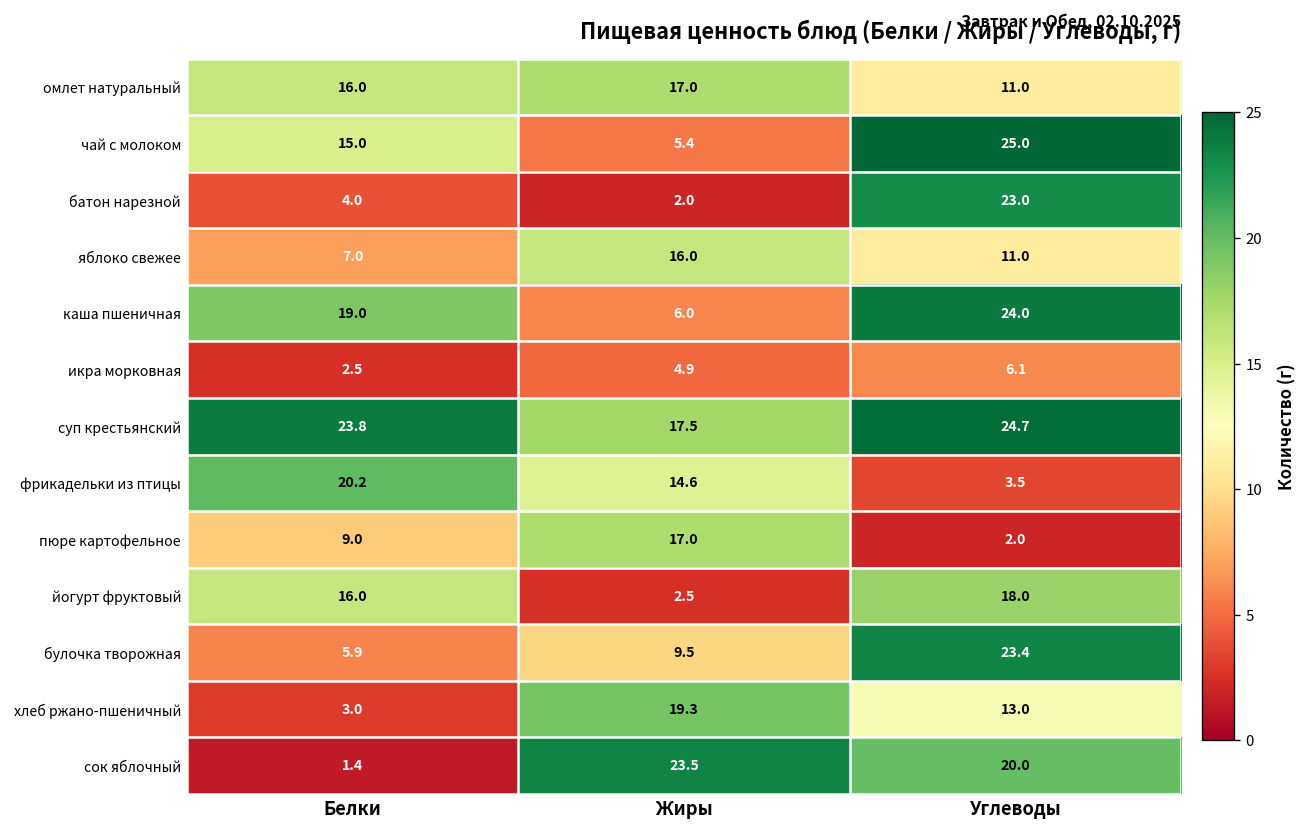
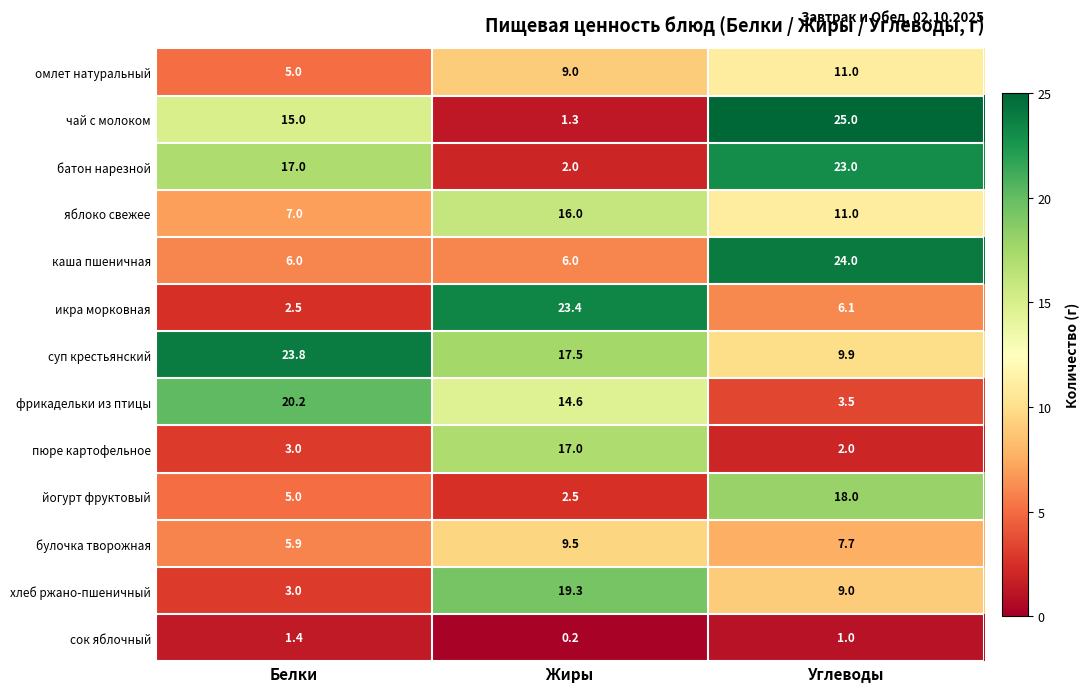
омлет натуральный, Белки: 16.0 -> 5.0
омлет натуральный, Жиры: 17.0 -> 9.0
чай с молоком, Жиры: 5.4 -> 1.3
батон нарезной, Белки: 4.0 -> 17.0
каша пшеничная, Белки: 19.0 -> 6.0
икра морковная, Жиры: 4.9 -> 23.4
суп крестьянский, Углеводы: 24.7 -> 9.9
пюре картофельное, Белки: 9.0 -> 3.0
йогурт фруктовый, Белки: 16.0 -> 5.0
булочка творожная, Углеводы: 23.4 -> 7.7
хлеб ржано-пшеничный, Углеводы: 13.0 -> 9.0
сок яблочный, Жиры: 23.5 -> 0.2
сок яблочный, Углеводы: 20.0 -> 1.0
